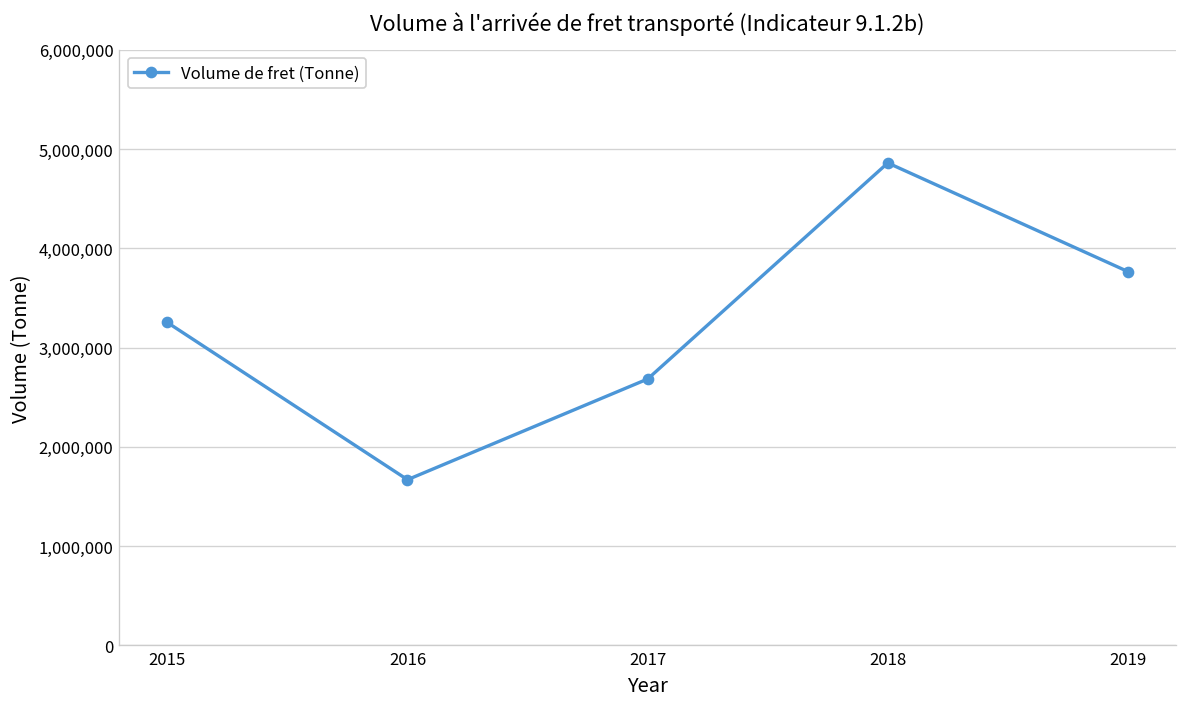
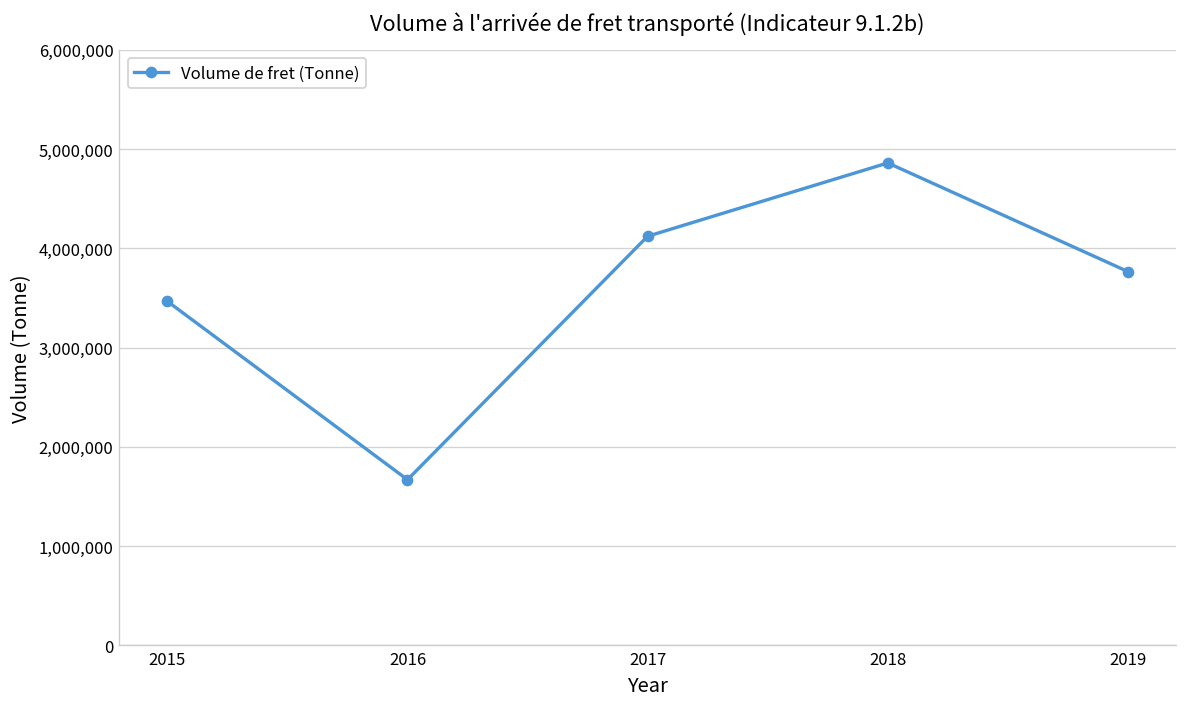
2015: 3,300,000 -> 3,500,000
2017: 2,700,000 -> 4,100,000
